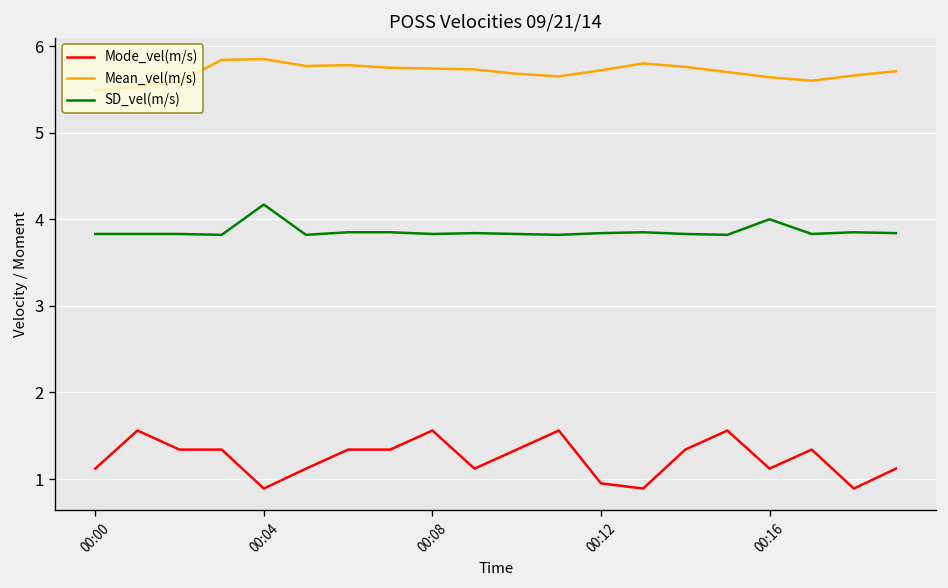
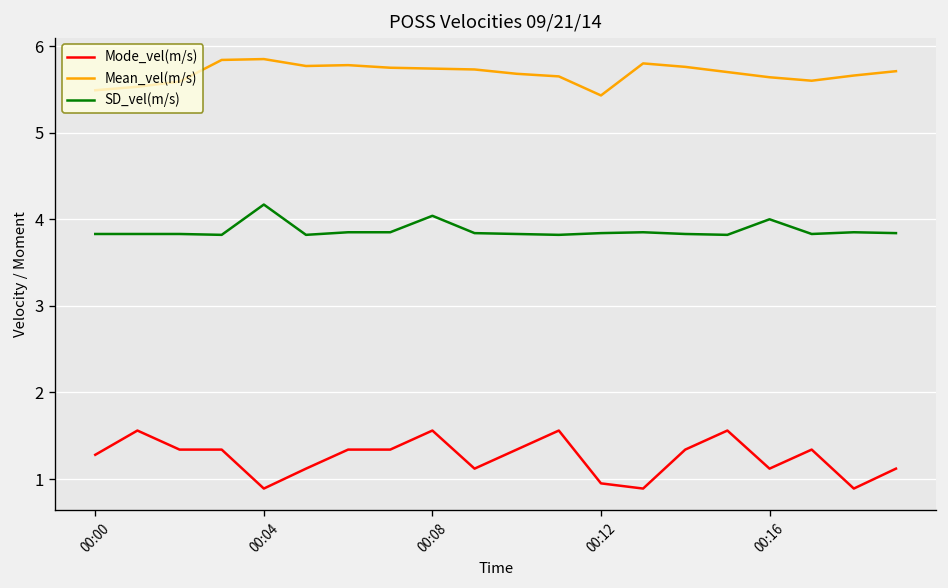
Mode_vel(m/s), 00:00: 1.1 -> 1.3
SD_vel(m/s), 00:08: 3.8 -> 4.0
Mean_vel(m/s), 00:12: 5.7 -> 5.4
